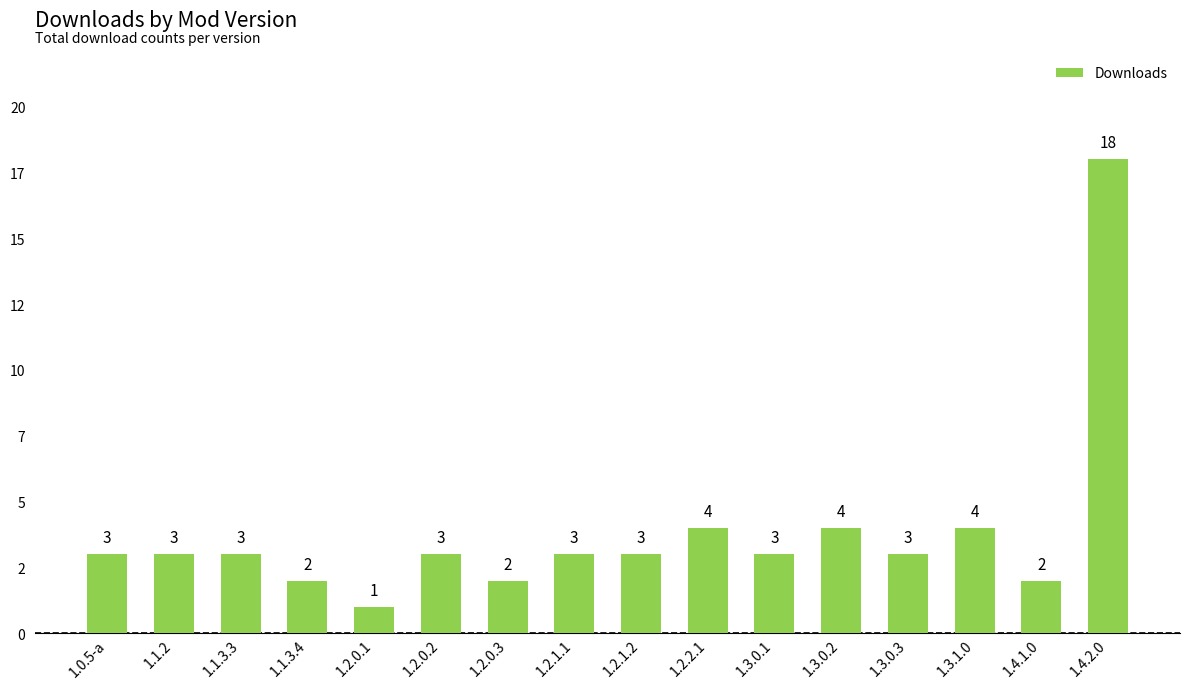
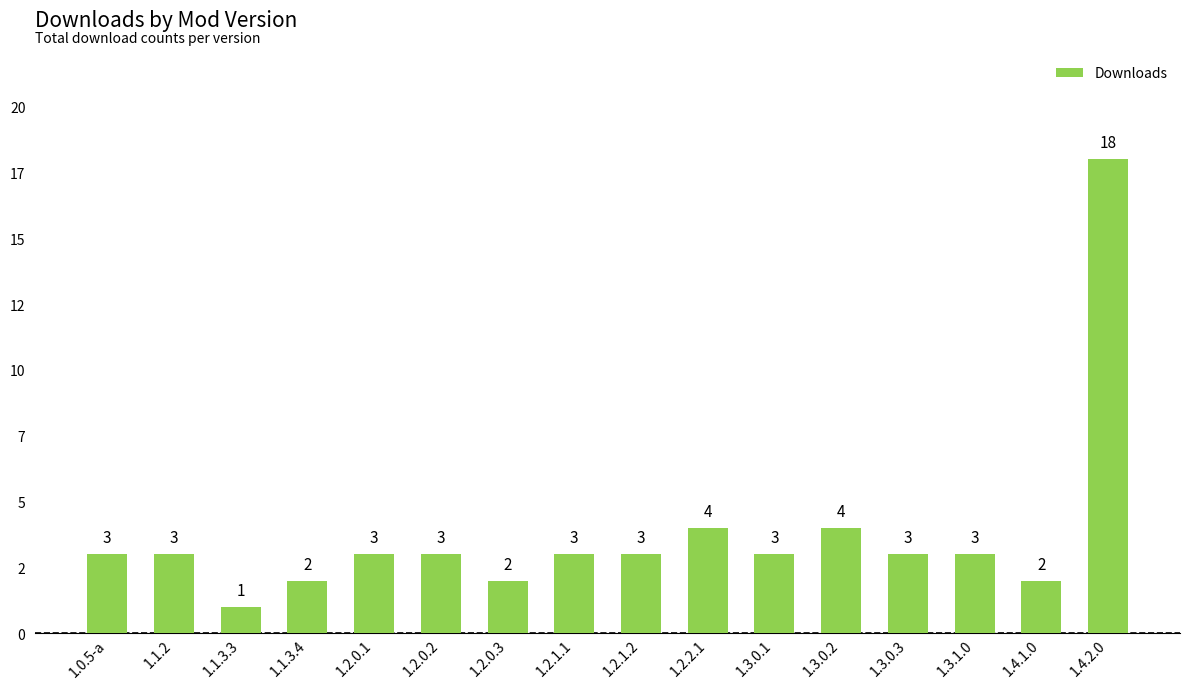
1.1.3.3: 3 -> 1
1.2.0.1: 1 -> 3
1.3.1.0: 4 -> 3
